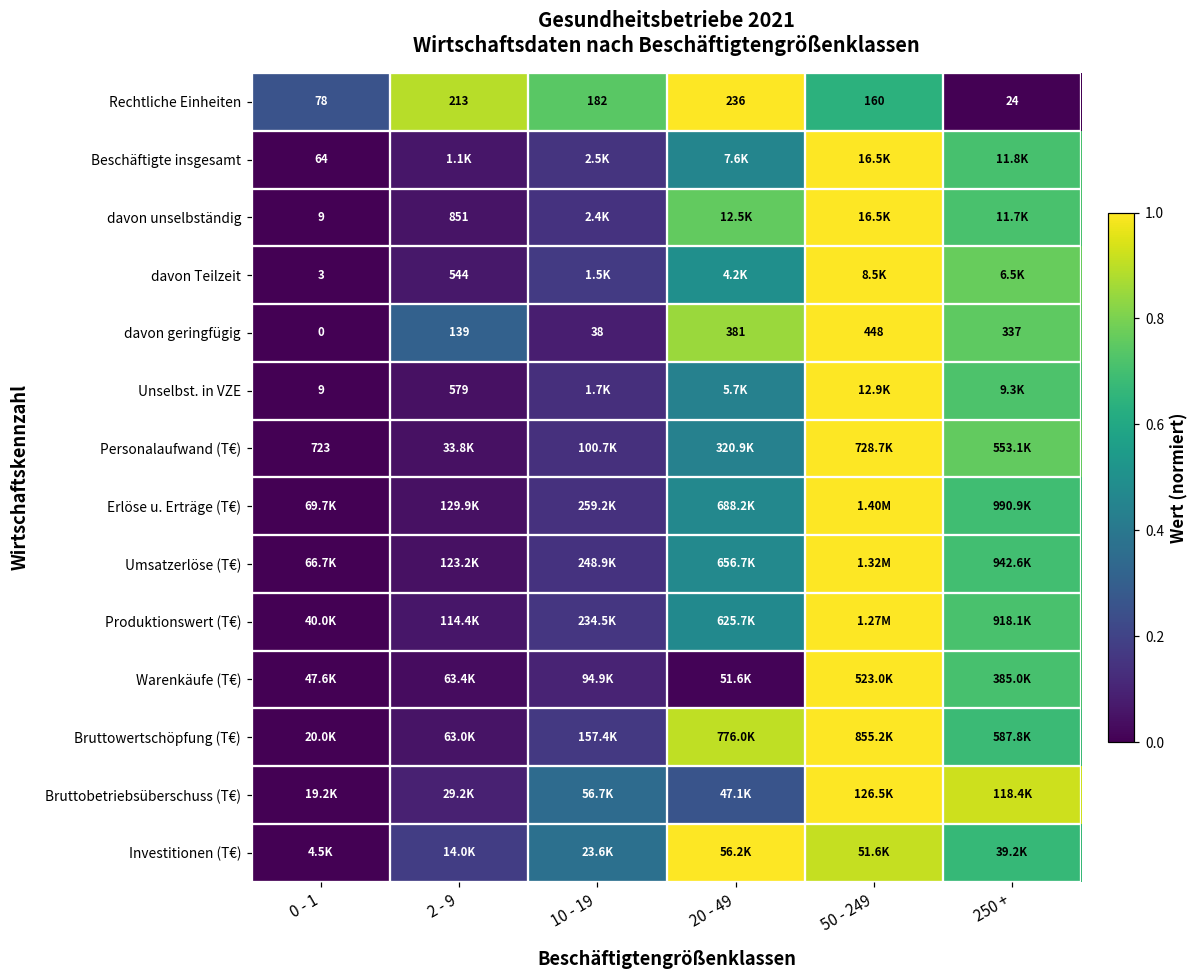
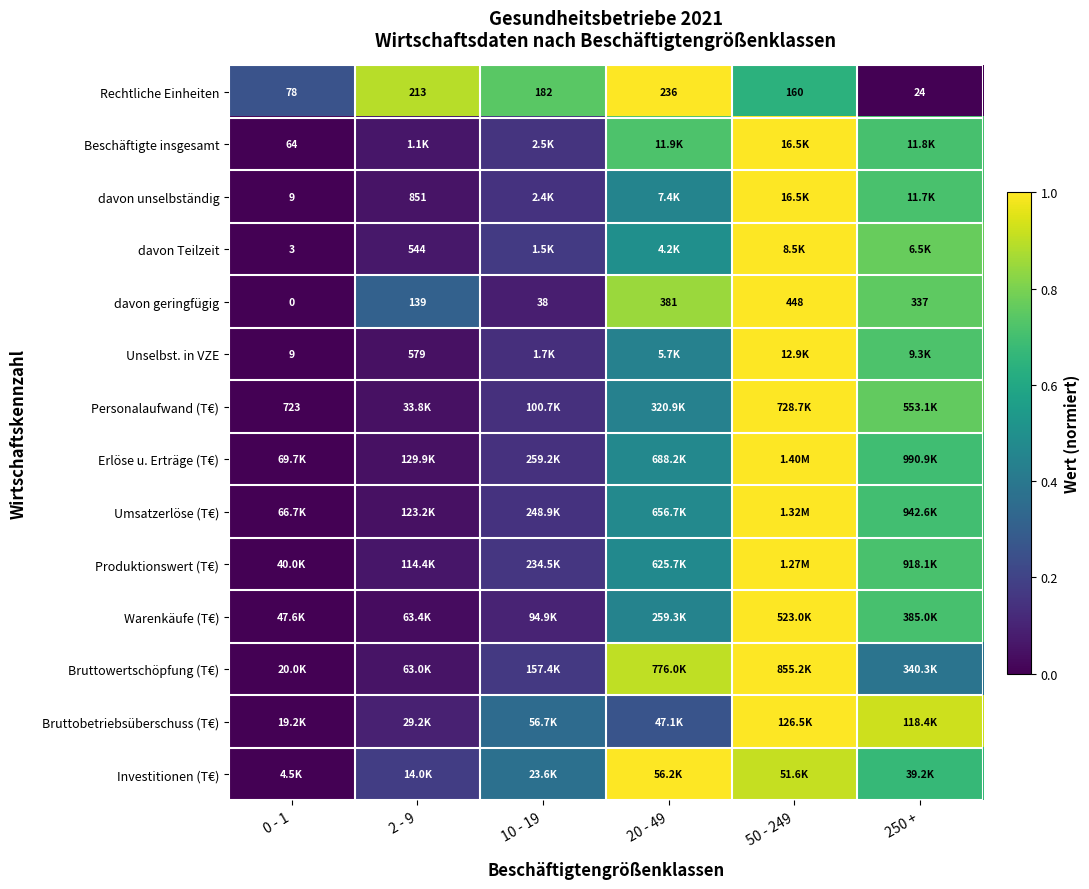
Beschäftigte insgesamt, 20 - 49: 7.6K -> 11.9K
davon unselbständig, 20 - 49: 12.5K -> 7.4K
Warenkäufe (T€), 20 - 49: 51.6K -> 259.3K
Bruttowertschöpfung (T€), 250 +: 587.8K -> 340.3K
